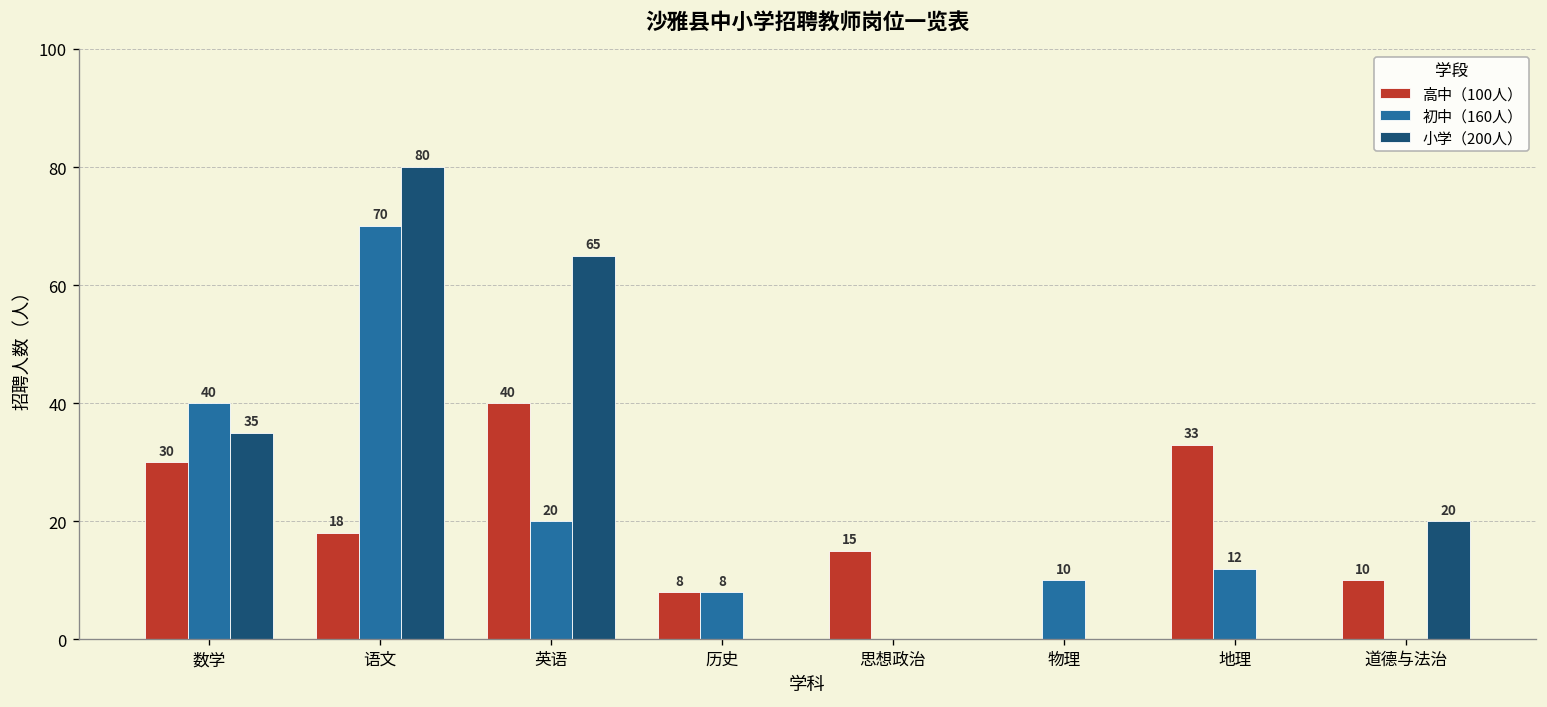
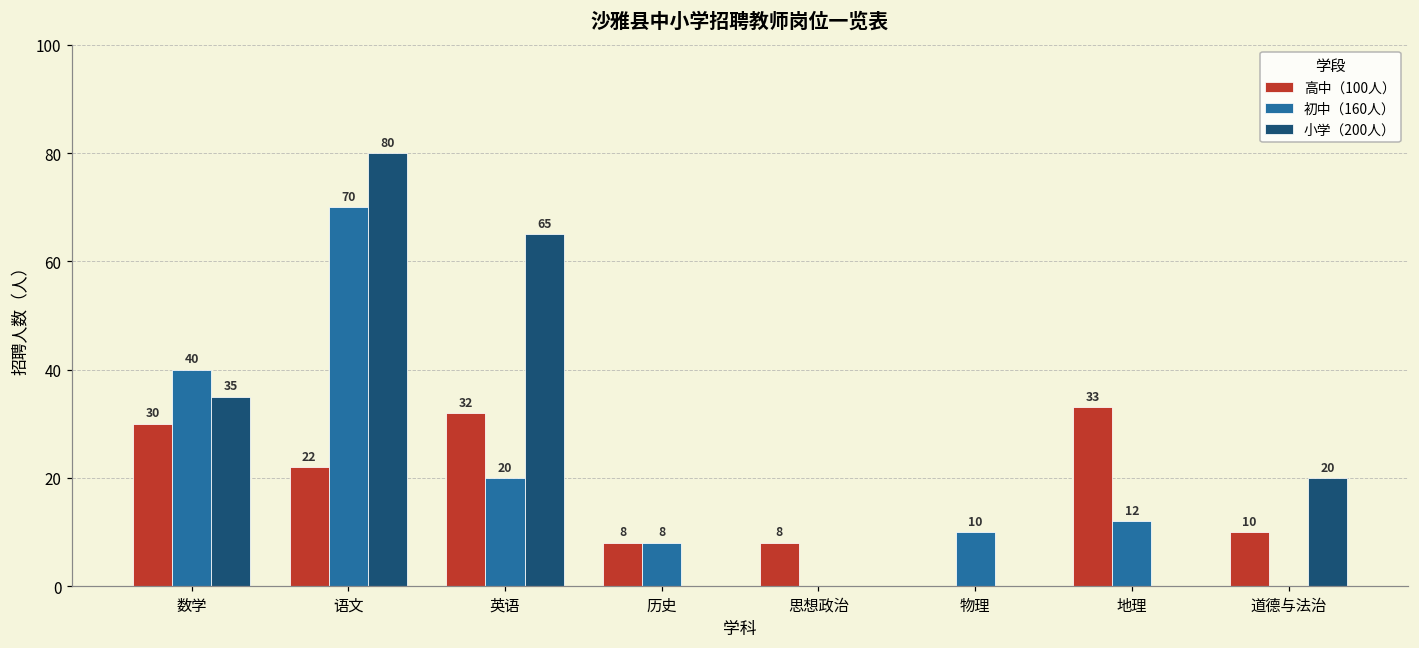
高中（100人）, 语文: 18 -> 22
高中（100人）, 英语: 40 -> 32
高中（100人）, 思想政治: 15 -> 8
